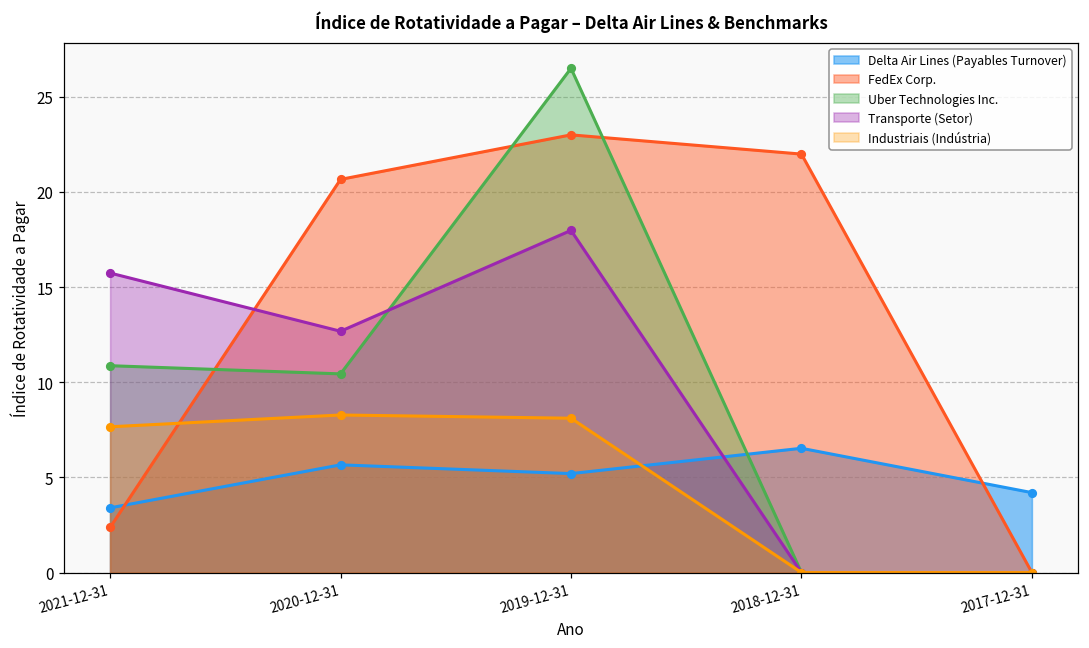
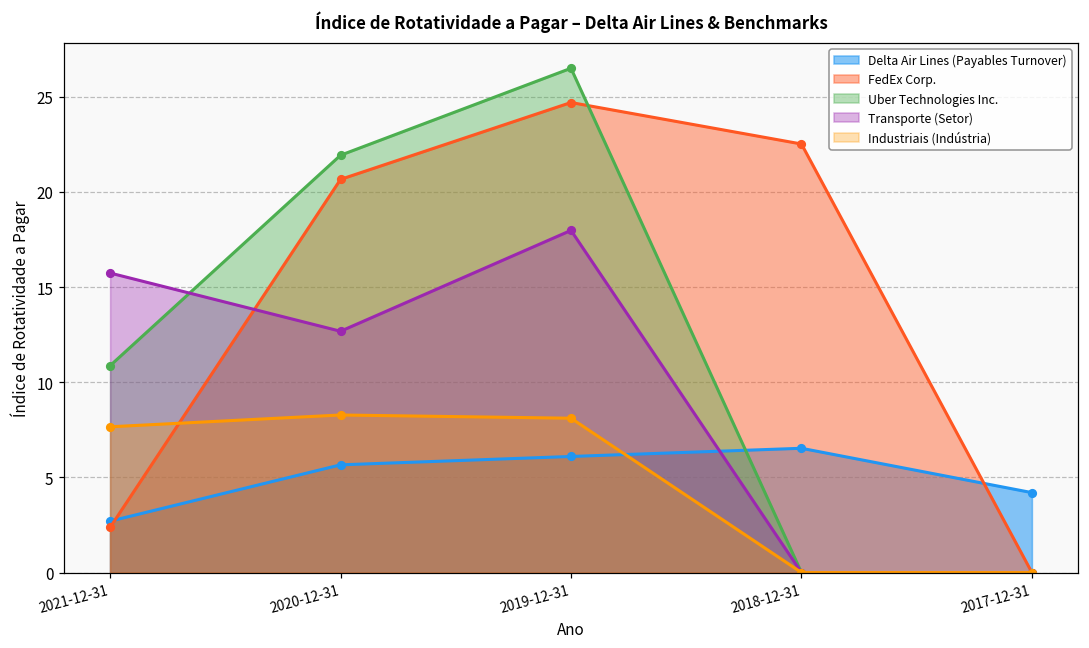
Delta Air Lines (Payables Turnover), 2021-12-31: 3.4 -> 2.7
Uber Technologies Inc., 2020-12-31: 10.4 -> 21.9
Delta Air Lines (Payables Turnover), 2019-12-31: 5.2 -> 6.1
FedEx Corp., 2019-12-31: 23.0 -> 24.7
FedEx Corp., 2018-12-31: 22.0 -> 22.5
